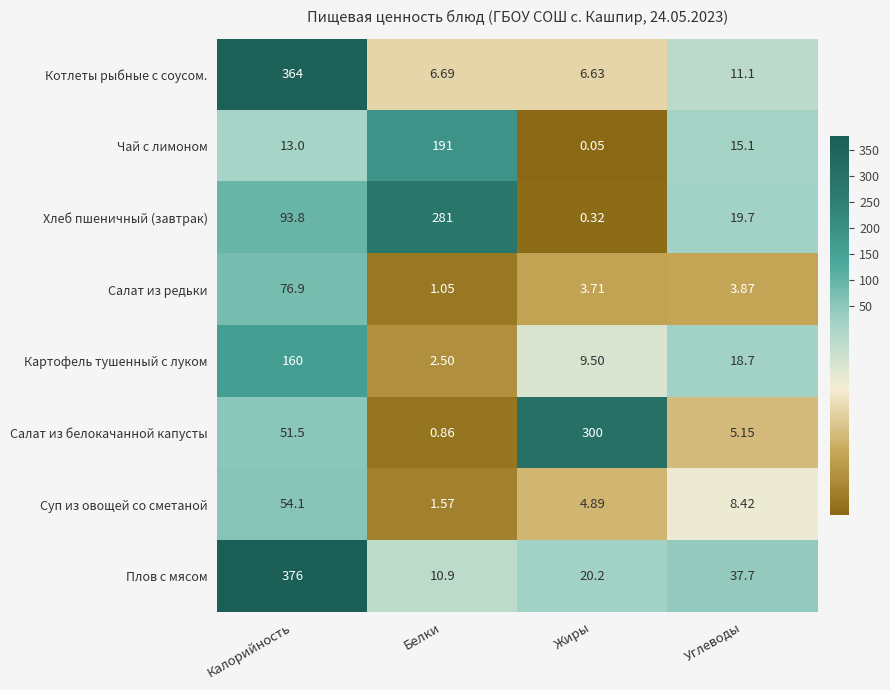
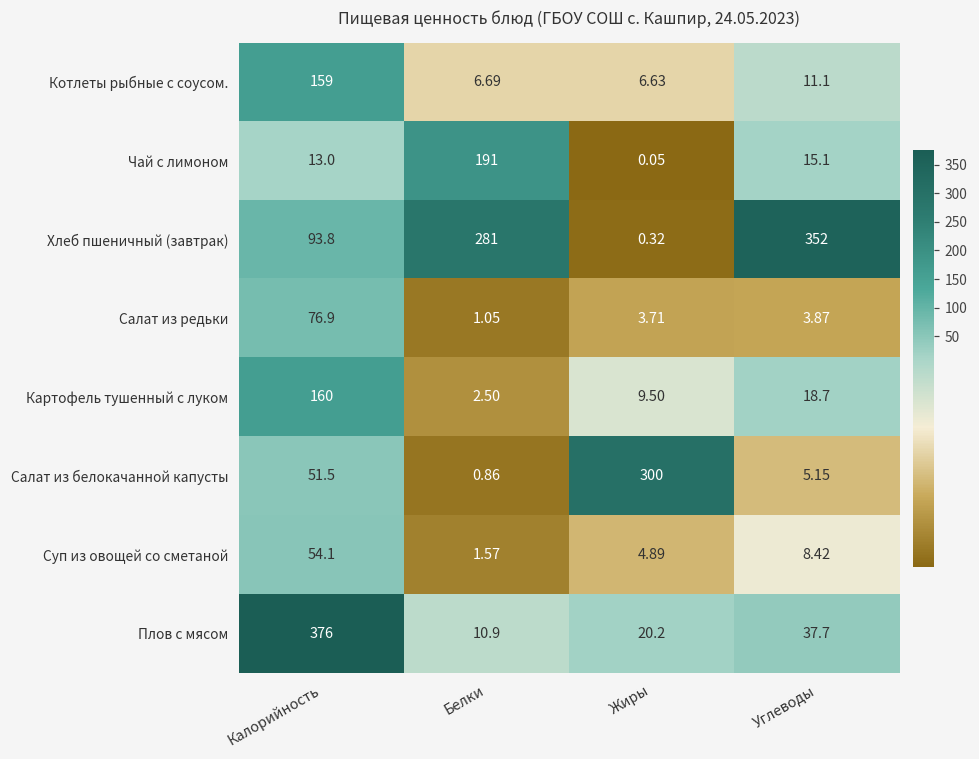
Котлеты рыбные с соусом., Калорийность: 364 -> 159
Хлеб пшеничный (завтрак), Углеводы: 19.7 -> 352
